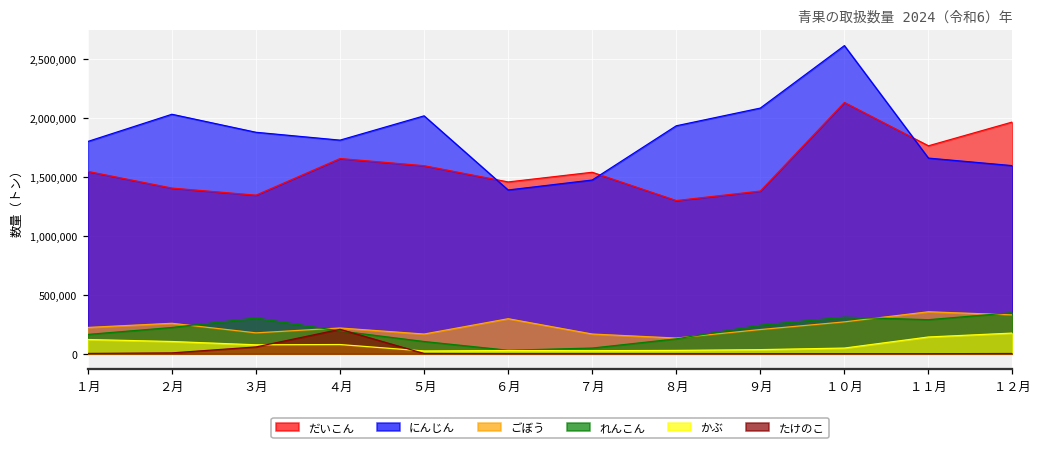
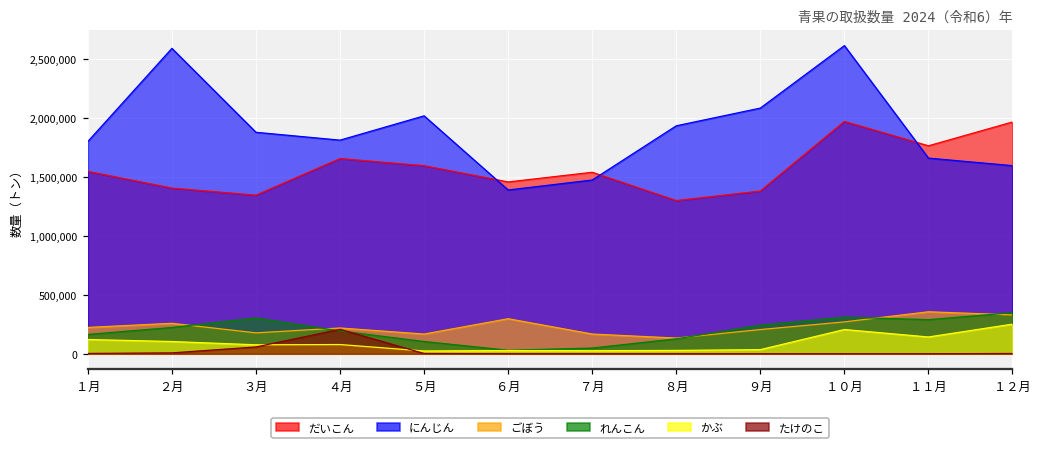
にんじん, ２月: 2,030,000 -> 2,590,000
だいこん, １０月: 2,130,000 -> 1,970,000
かぶ, １０月: 50,000 -> 210,000
かぶ, １２月: 180,000 -> 250,000
